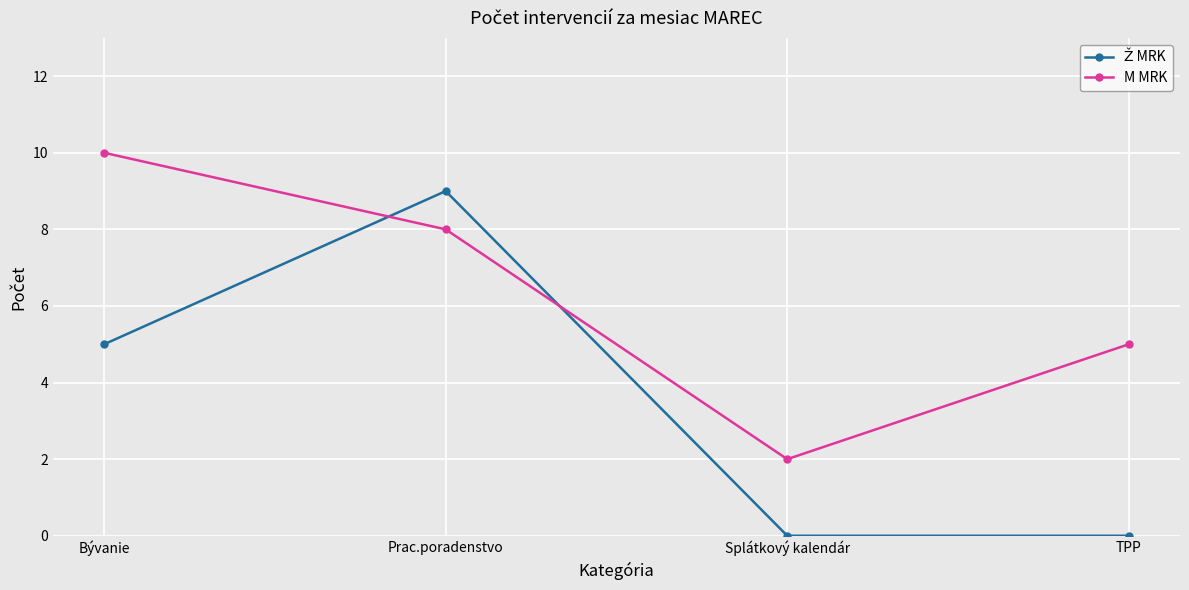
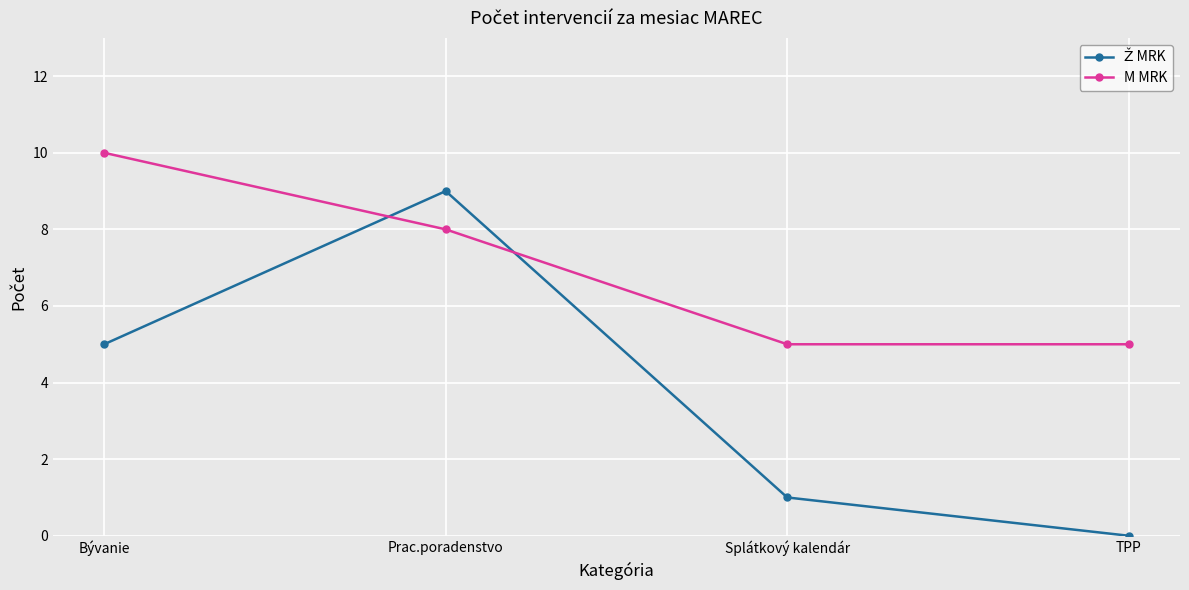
Ž MRK, Splátkový kalendár: 0 -> 1
M MRK, Splátkový kalendár: 2 -> 5
